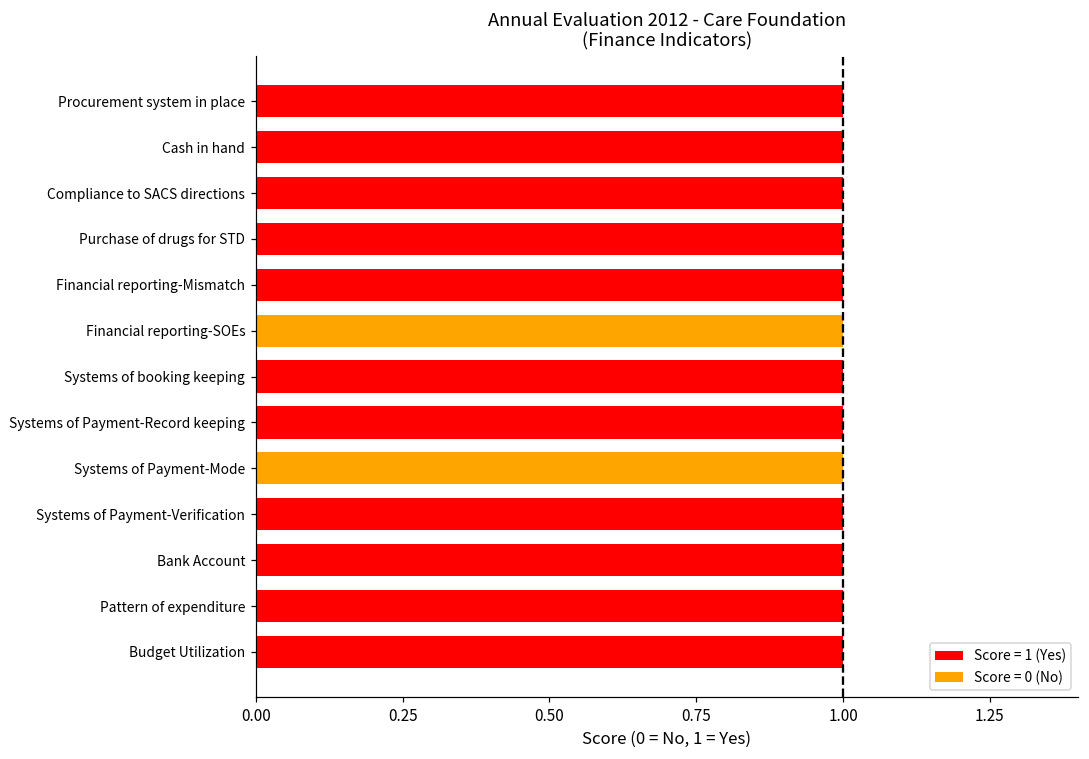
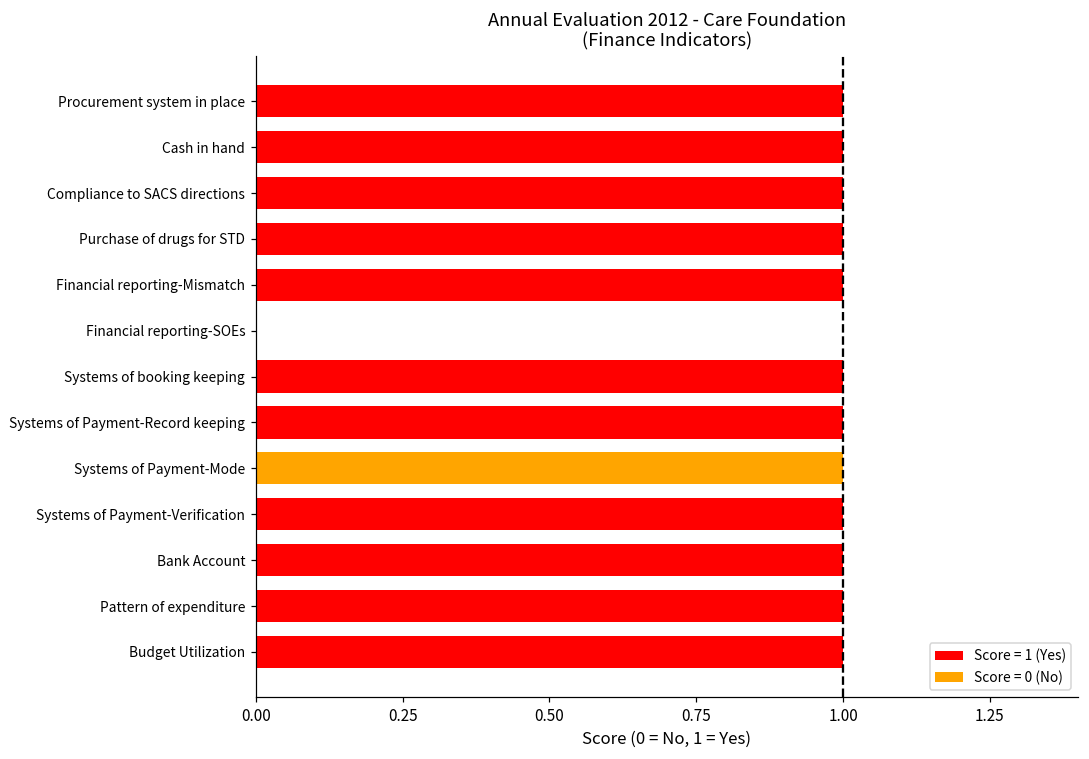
Financial reporting-SOEs: 1 -> 0
